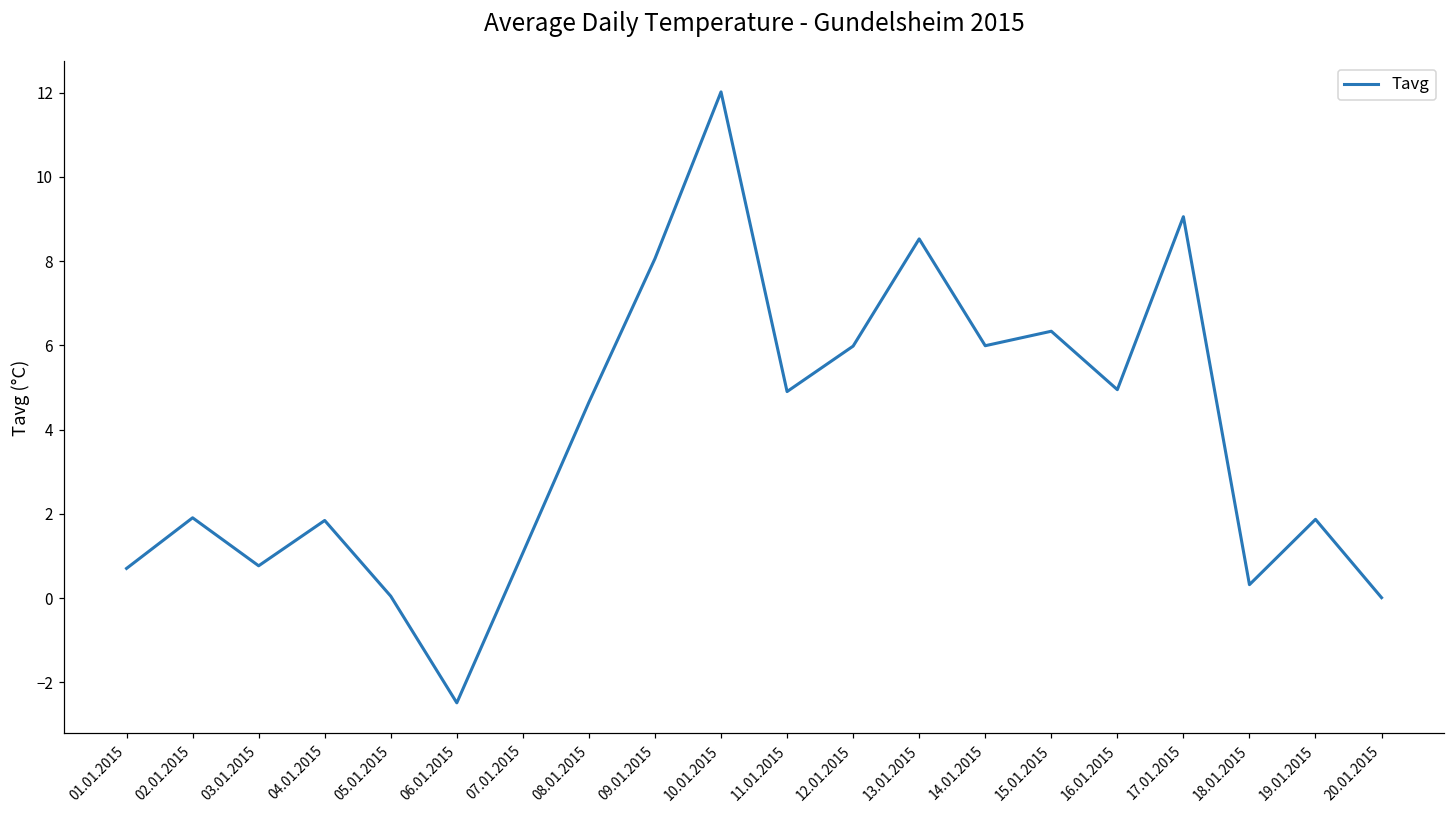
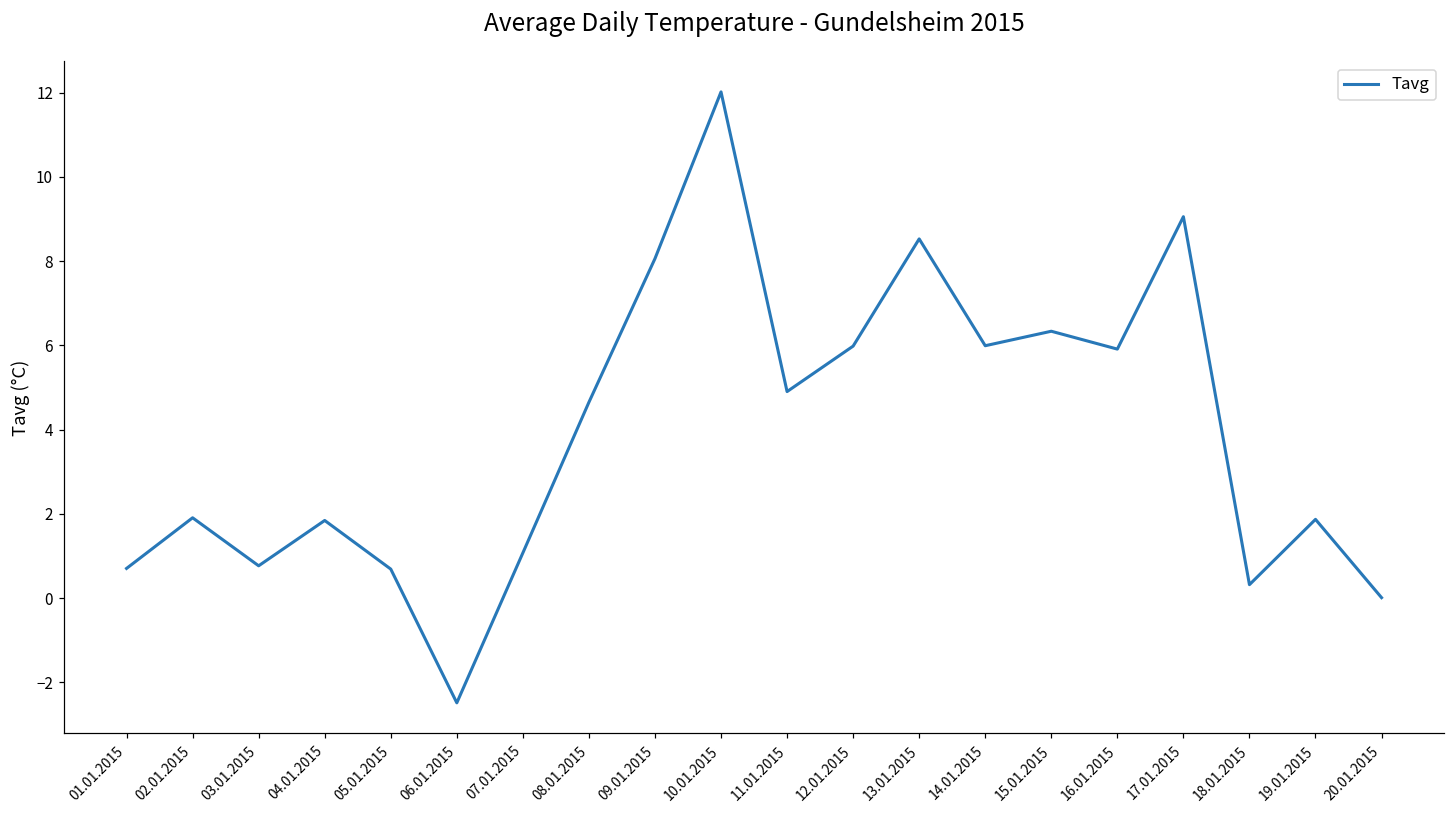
05.01.2015: 0.0 -> 0.7
16.01.2015: 4.9 -> 5.9
